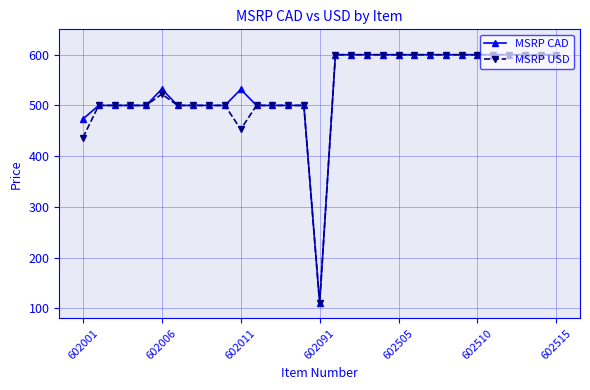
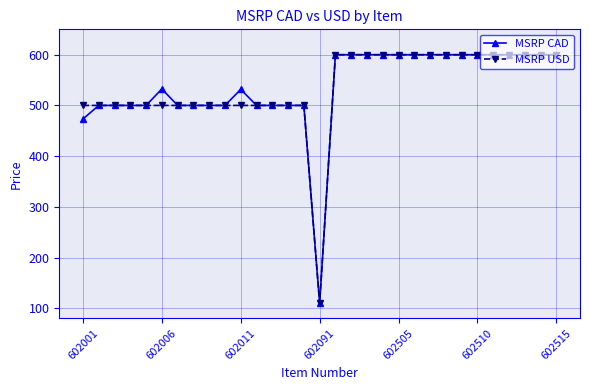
MSRP USD, 602001: 440 -> 500
MSRP USD, 602006: 520 -> 500
MSRP USD, 602011: 450 -> 500
